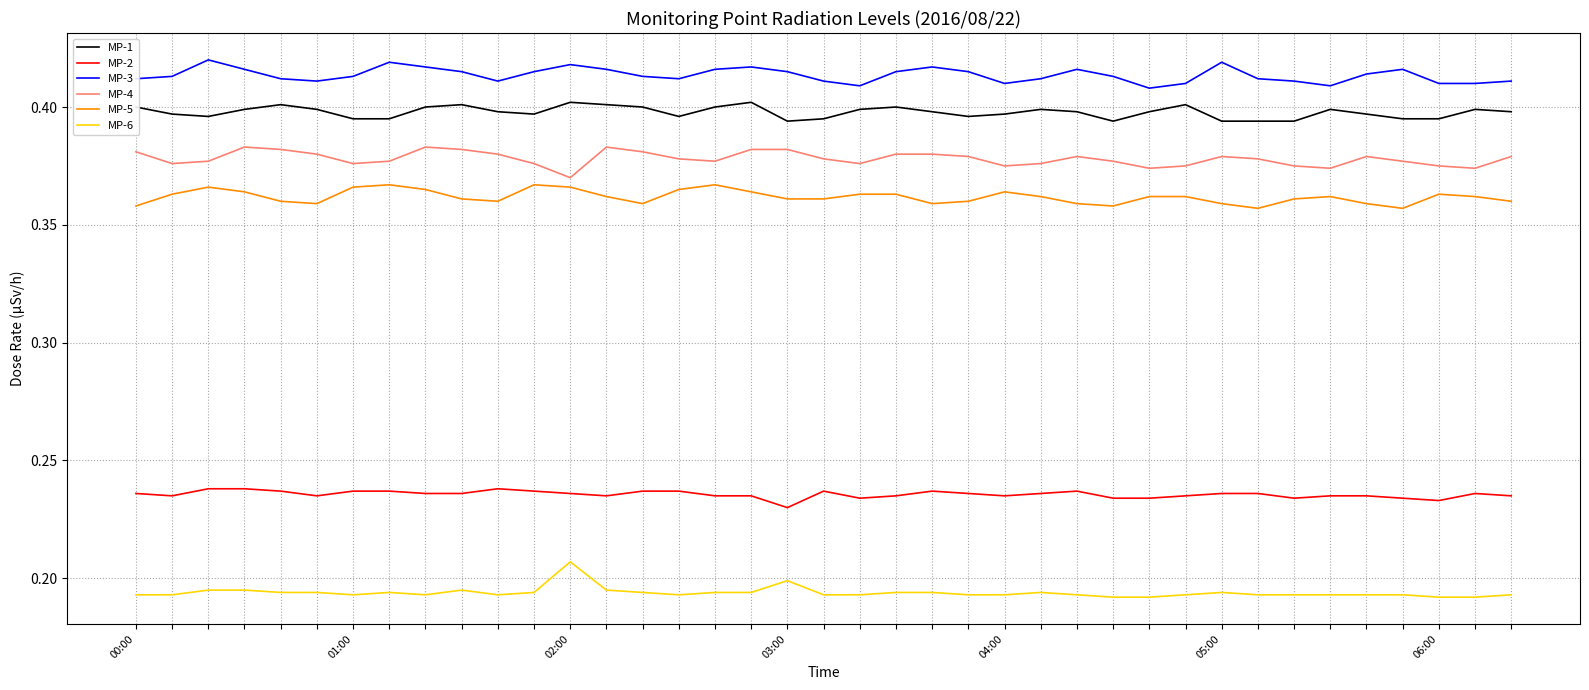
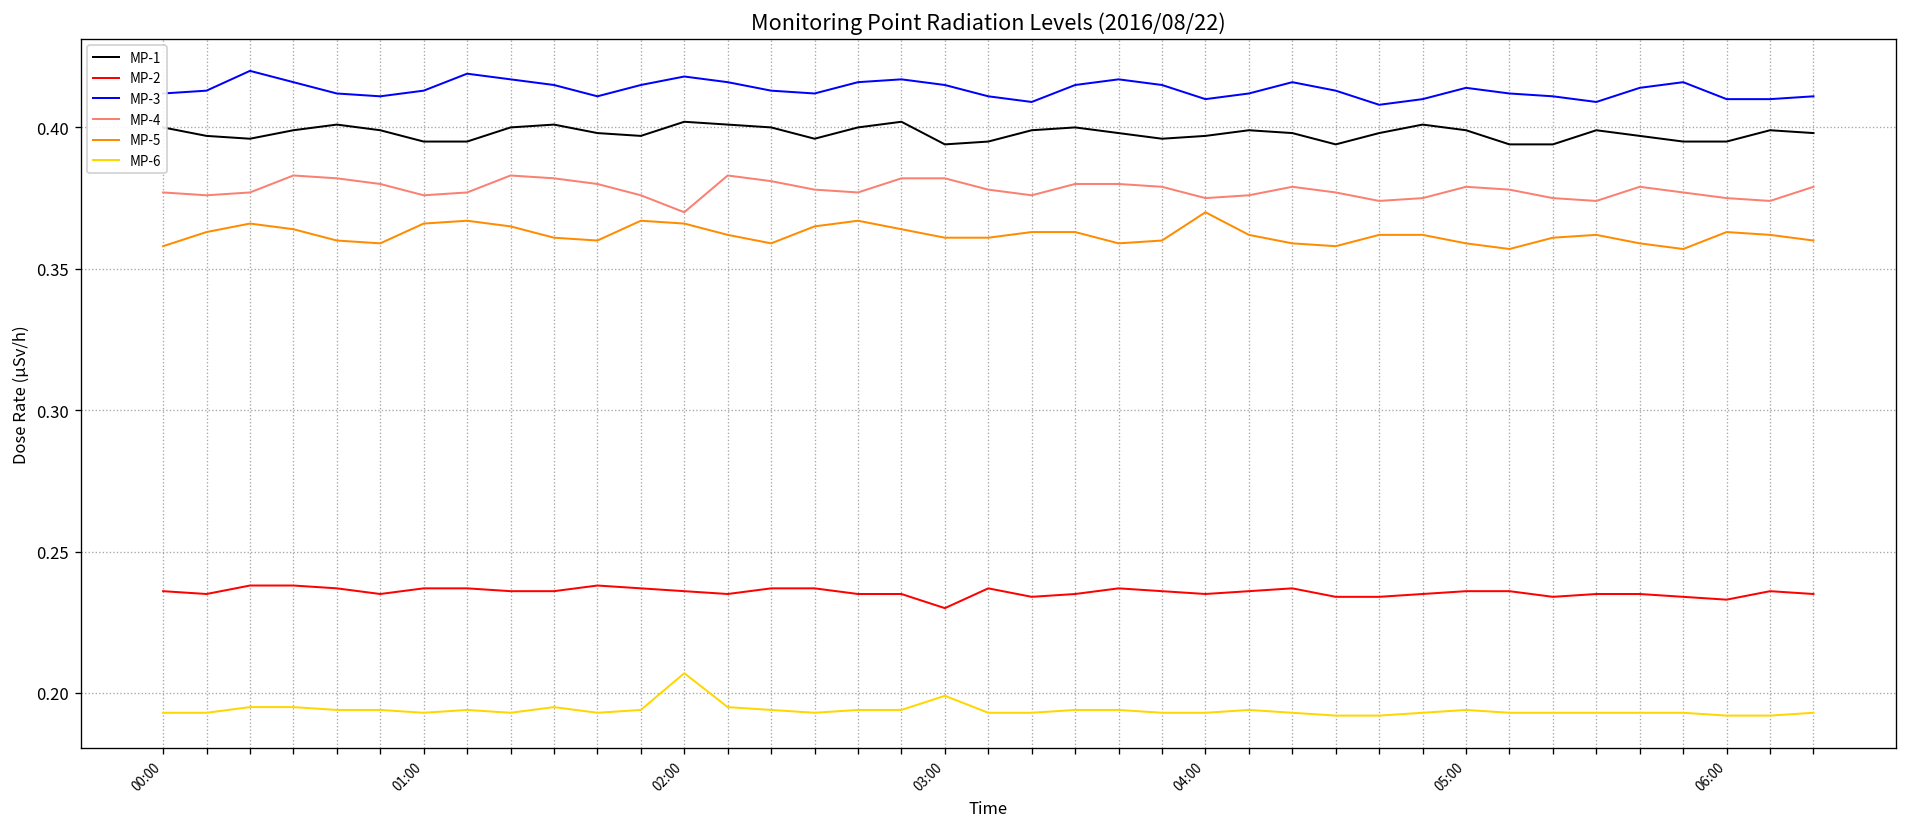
MP-4, 00:00: 0.381 -> 0.377
MP-5, 04:00: 0.364 -> 0.370
MP-1, 05:00: 0.394 -> 0.399
MP-3, 05:00: 0.419 -> 0.414
